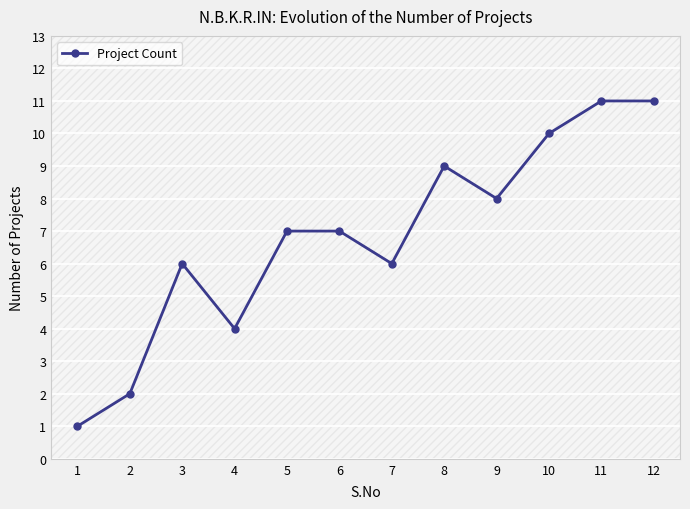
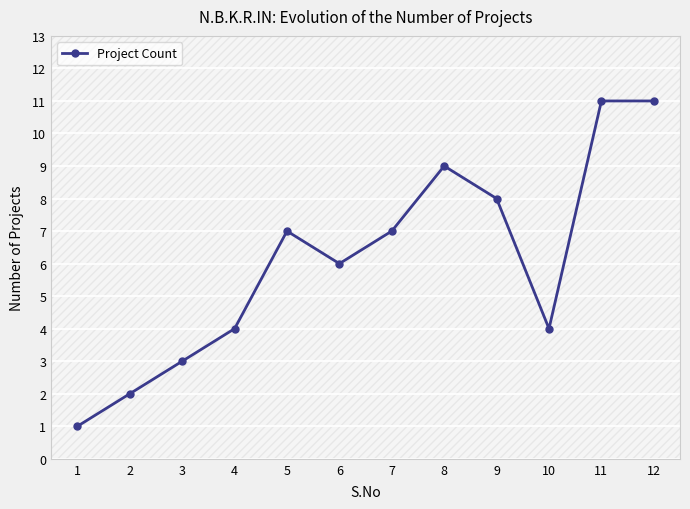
Project Count, 3: 6 -> 3
Project Count, 6: 7 -> 6
Project Count, 7: 6 -> 7
Project Count, 10: 10 -> 4
